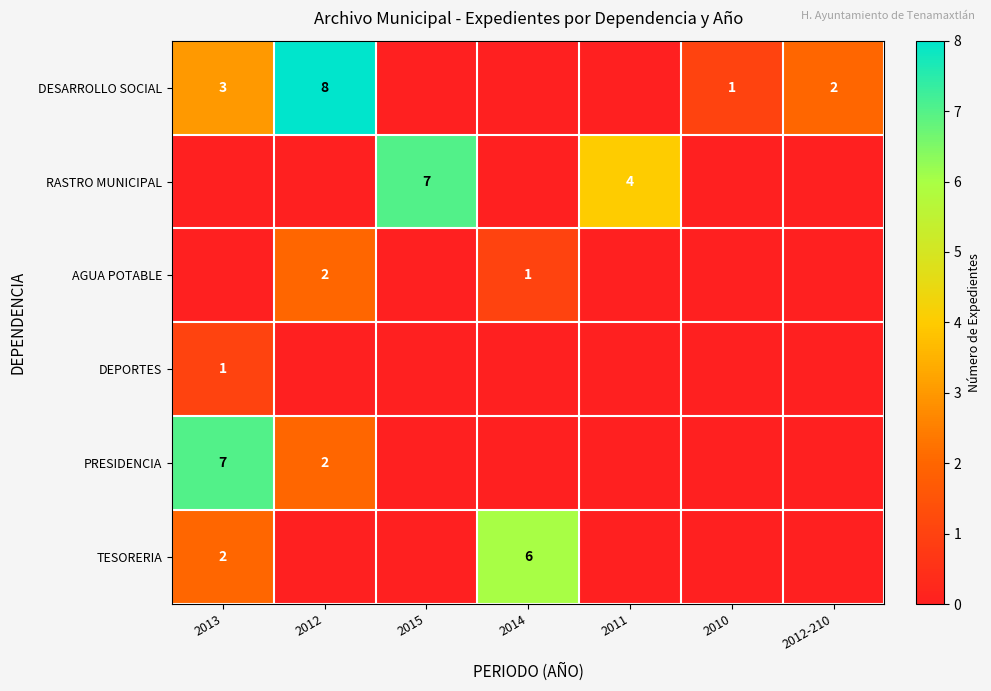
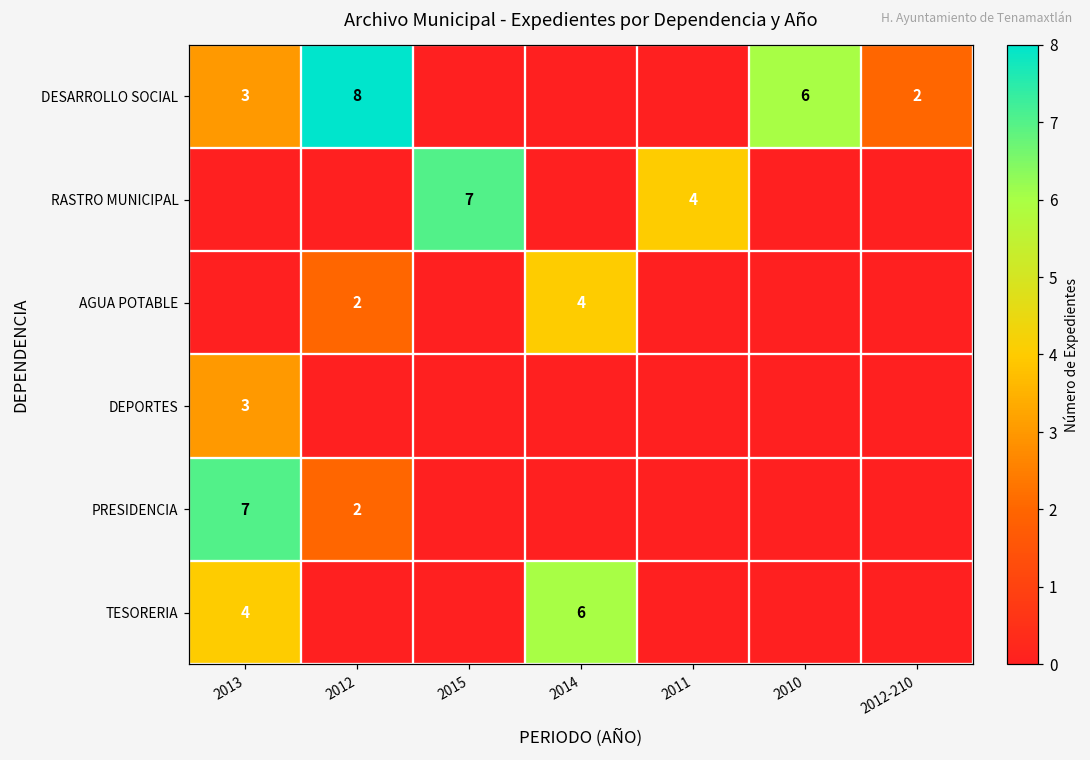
DESARROLLO SOCIAL, 2010: 1 -> 6
AGUA POTABLE, 2014: 1 -> 4
DEPORTES, 2013: 1 -> 3
TESORERIA, 2013: 2 -> 4
